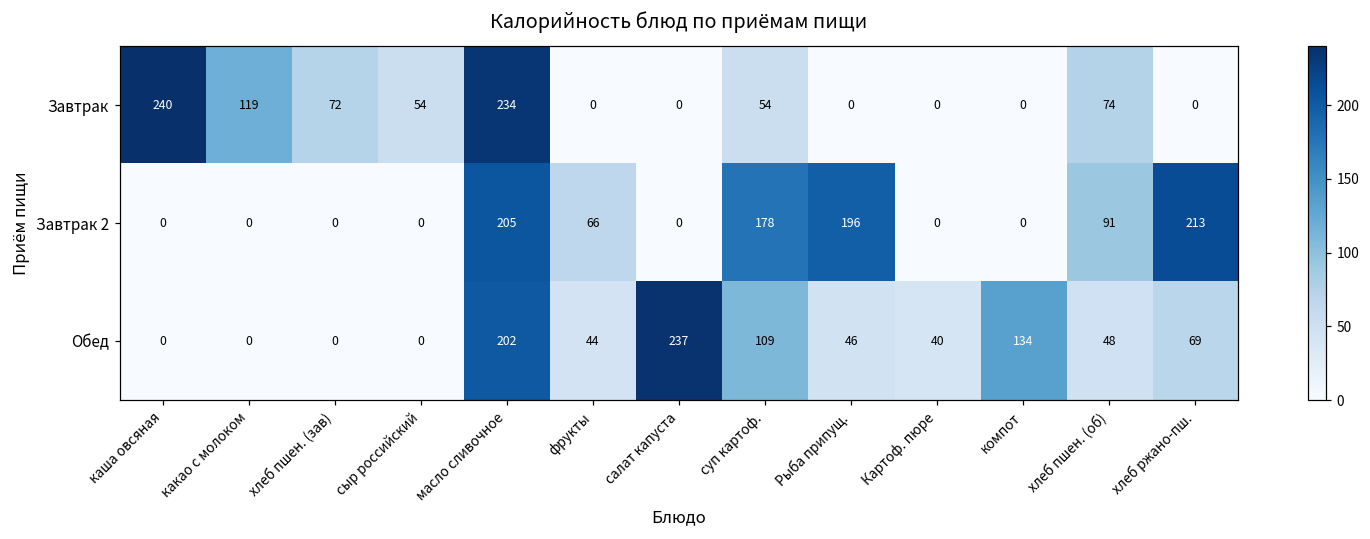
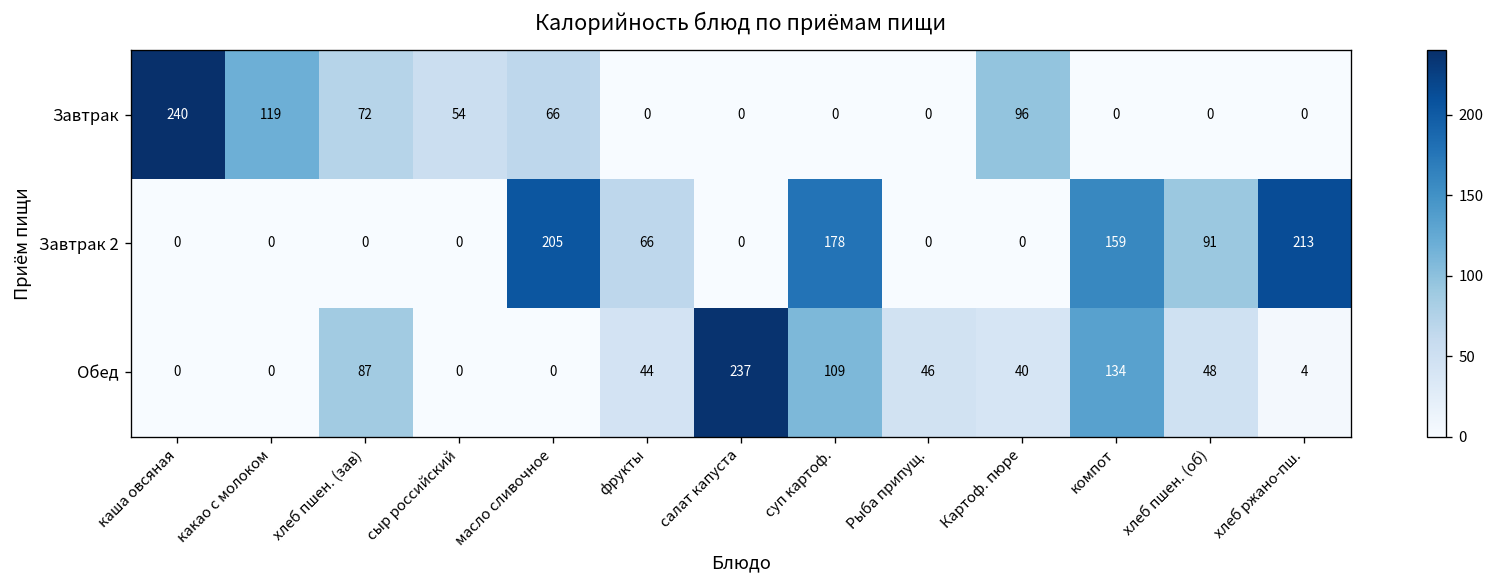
Завтрак, масло сливочное: 234 -> 66
Завтрак, суп картоф.: 54 -> 0
Завтрак, Картоф. пюре: 0 -> 96
Завтрак, хлеб пшен. (об): 74 -> 0
Завтрак 2, Рыба припущ.: 196 -> 0
Завтрак 2, компот: 0 -> 159
Обед, хлеб пшен. (зав): 0 -> 87
Обед, масло сливочное: 202 -> 0
Обед, хлеб ржано-пш.: 69 -> 4
